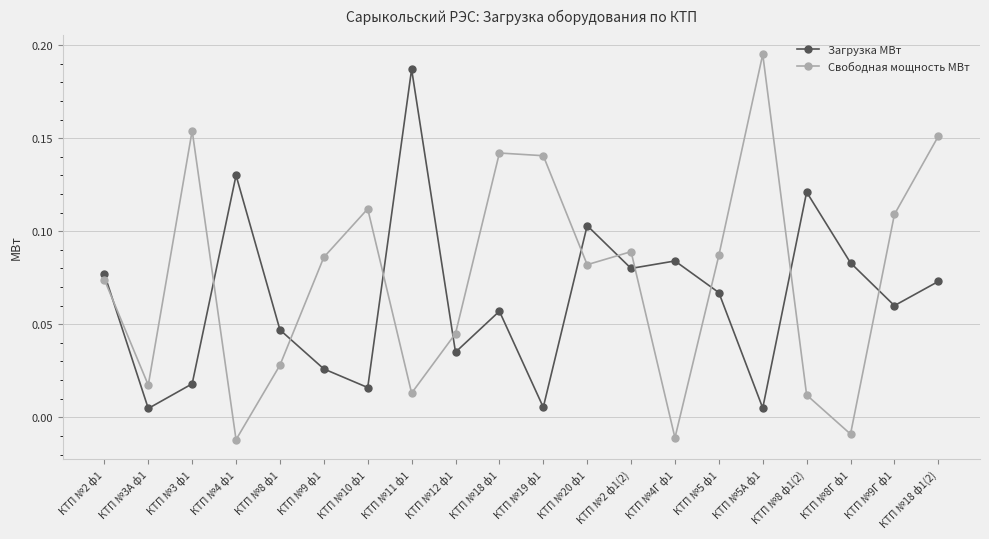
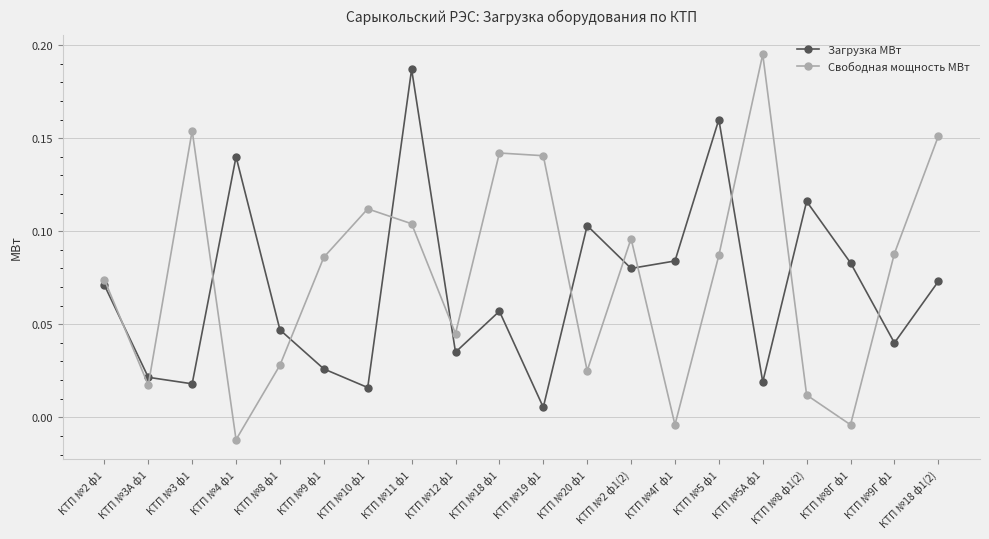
Загрузка МВт, КТП №2 ф1: 0.077 -> 0.071
Загрузка МВт, КТП №3А ф1: 0.005 -> 0.022
Загрузка МВт, КТП №4 ф1: 0.13 -> 0.14
Свободная мощность МВт, КТП №11 ф1: 0.013 -> 0.104
Свободная мощность МВт, КТП №20 ф1: 0.082 -> 0.025
Свободная мощность МВт, КТП №2 ф1(2): 0.089 -> 0.096
Свободная мощность МВт, КТП №4Г ф1: -0.011 -> -0.004
Загрузка МВт, КТП №5 ф1: 0.067 -> 0.160
Загрузка МВт, КТП №5А ф1: 0.005 -> 0.019
Загрузка МВт, КТП №8 ф1(2): 0.121 -> 0.116
Свободная мощность МВт, КТП №8Г ф1: -0.009 -> -0.004
Загрузка МВт, КТП №9Г ф1: 0.06 -> 0.04
Свободная мощность МВт, КТП №9Г ф1: 0.109 -> 0.088
